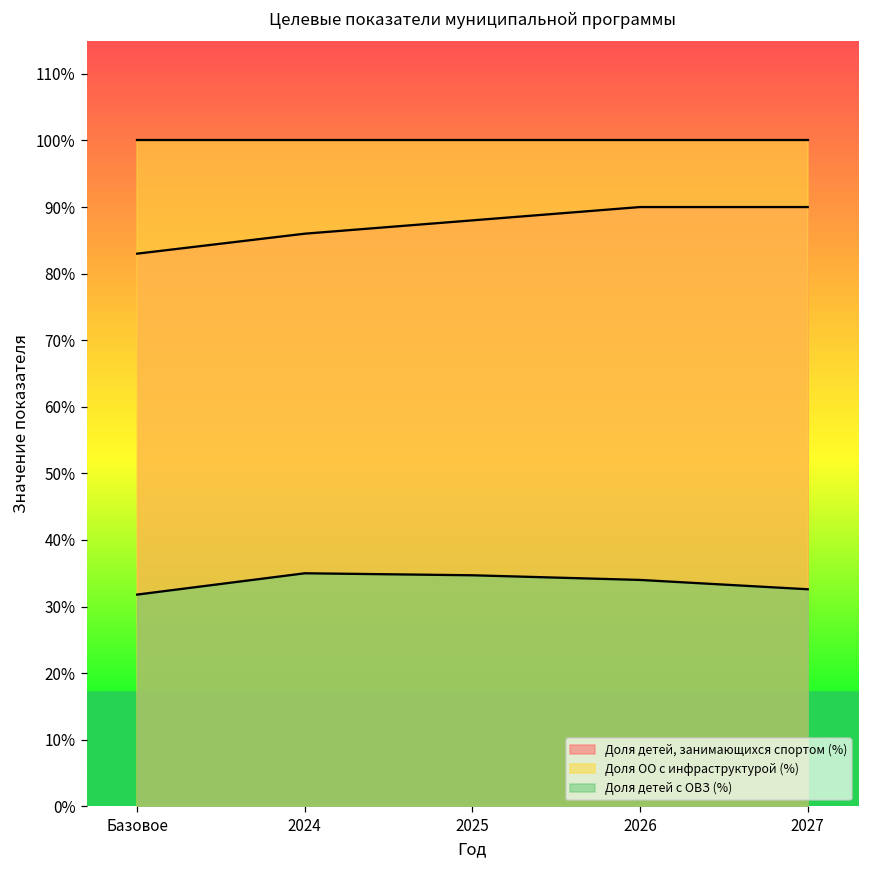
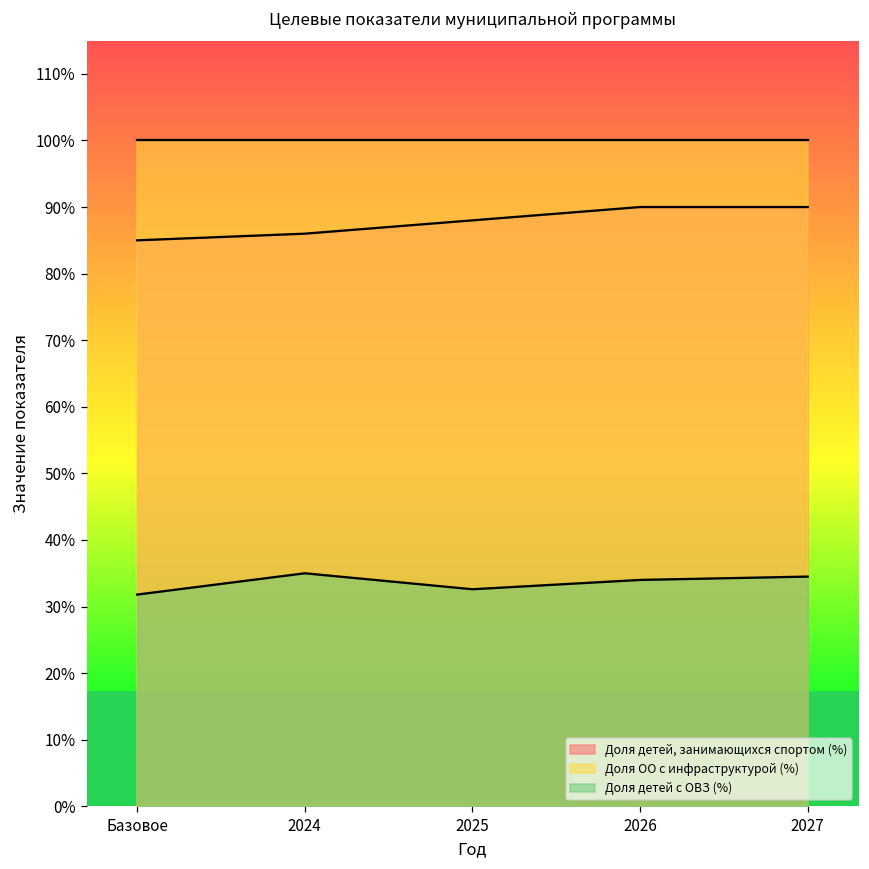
Доля детей, занимающихся спортом (%), Базовое: 83% -> 85%
Доля детей с ОВЗ (%), 2025: 35% -> 33%
Доля детей с ОВЗ (%), 2027: 33% -> 35%
